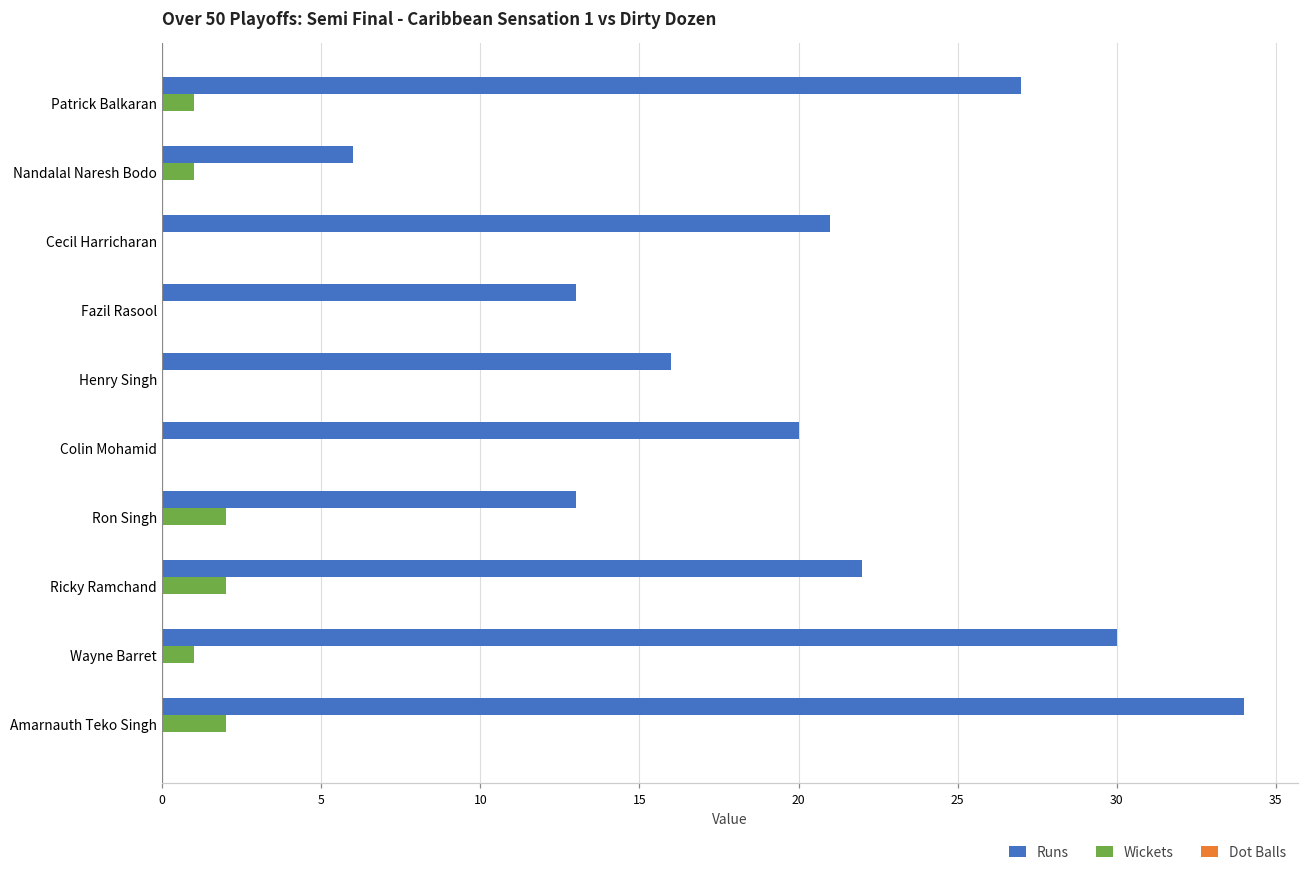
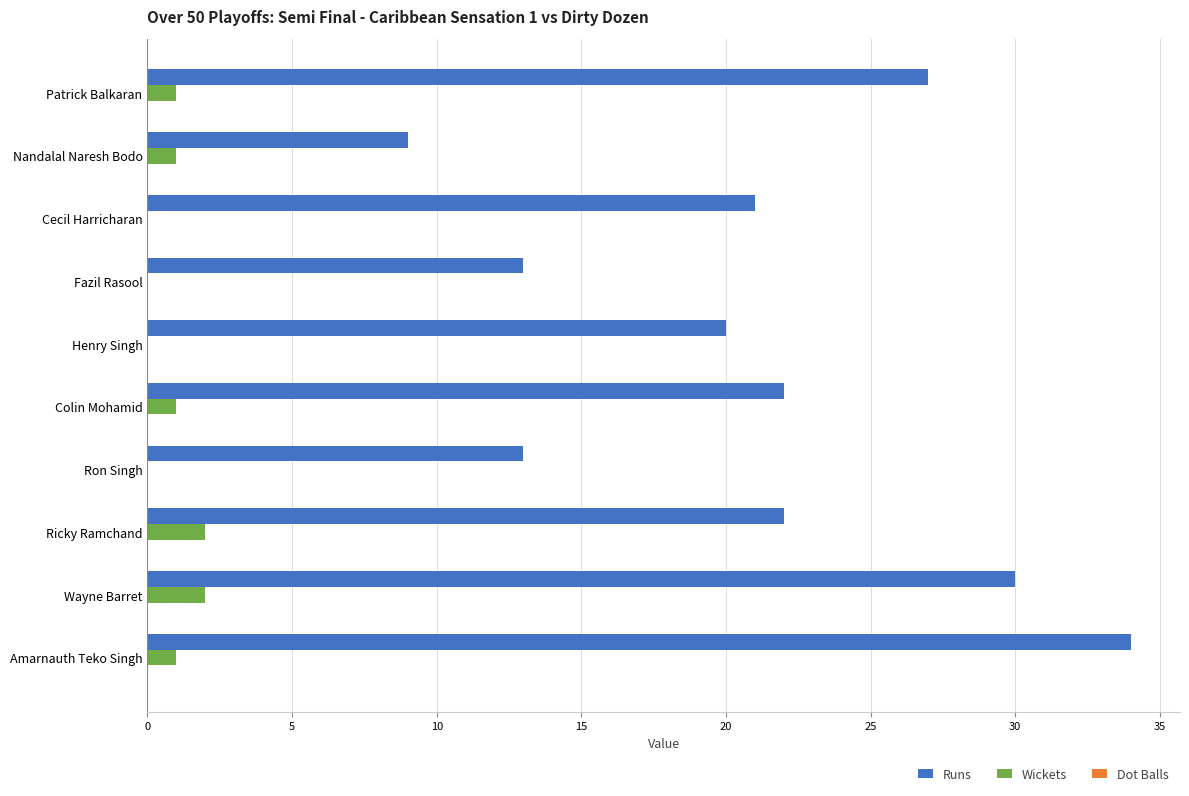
Runs, Nandalal Naresh Bodo: 6 -> 9
Runs, Henry Singh: 16 -> 20
Runs, Colin Mohamid: 20 -> 22
Wickets, Colin Mohamid: 0 -> 1
Wickets, Ron Singh: 2 -> 0
Wickets, Wayne Barret: 1 -> 2
Wickets, Amarnauth Teko Singh: 2 -> 1
